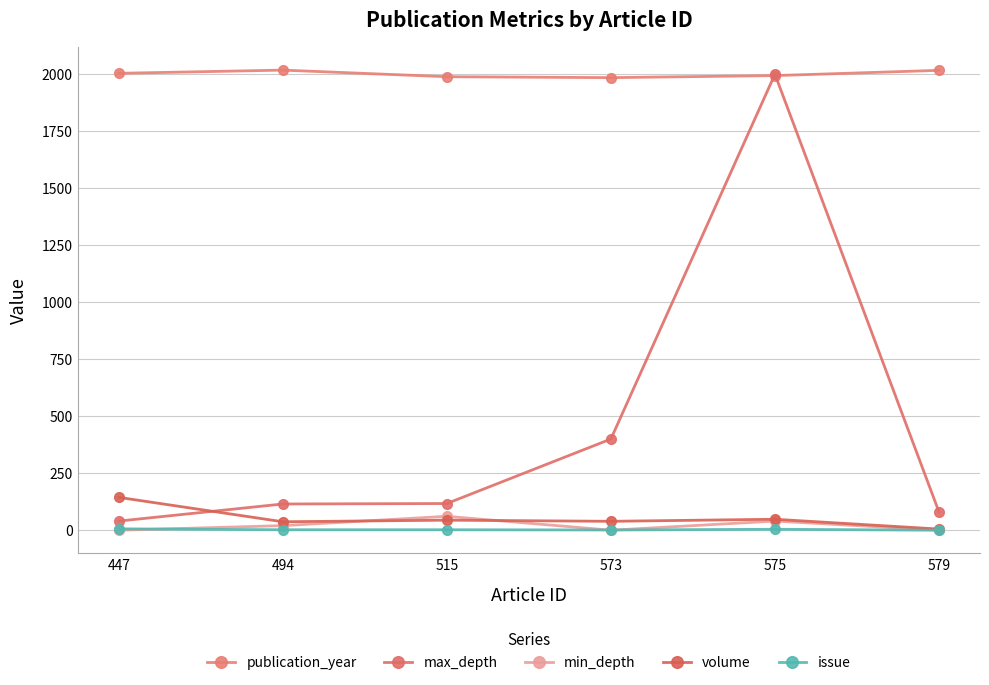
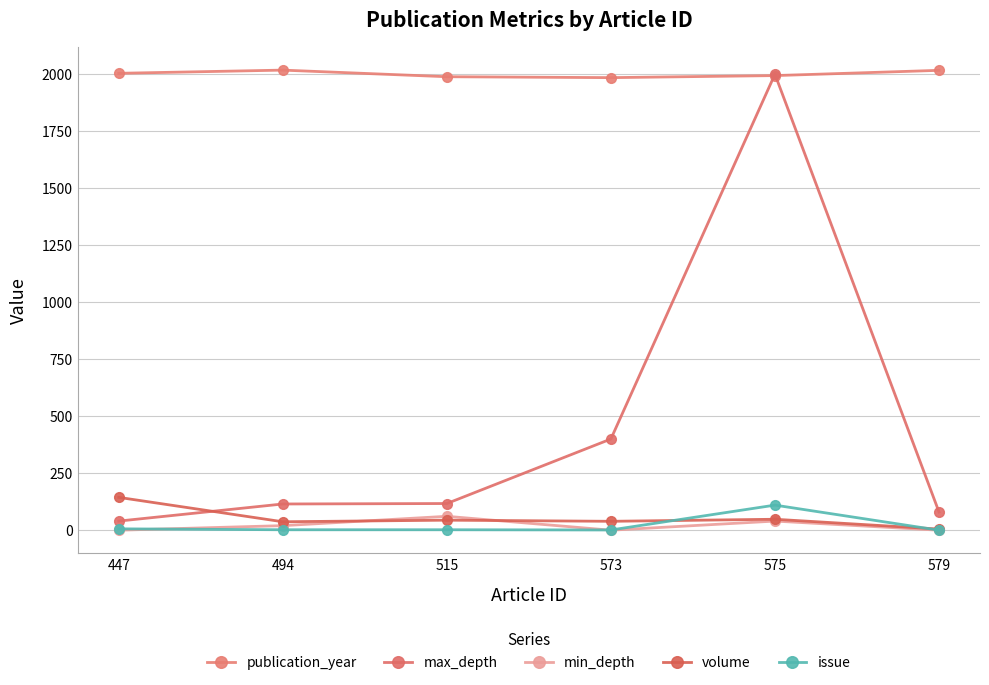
issue, 575: 0 -> 110
